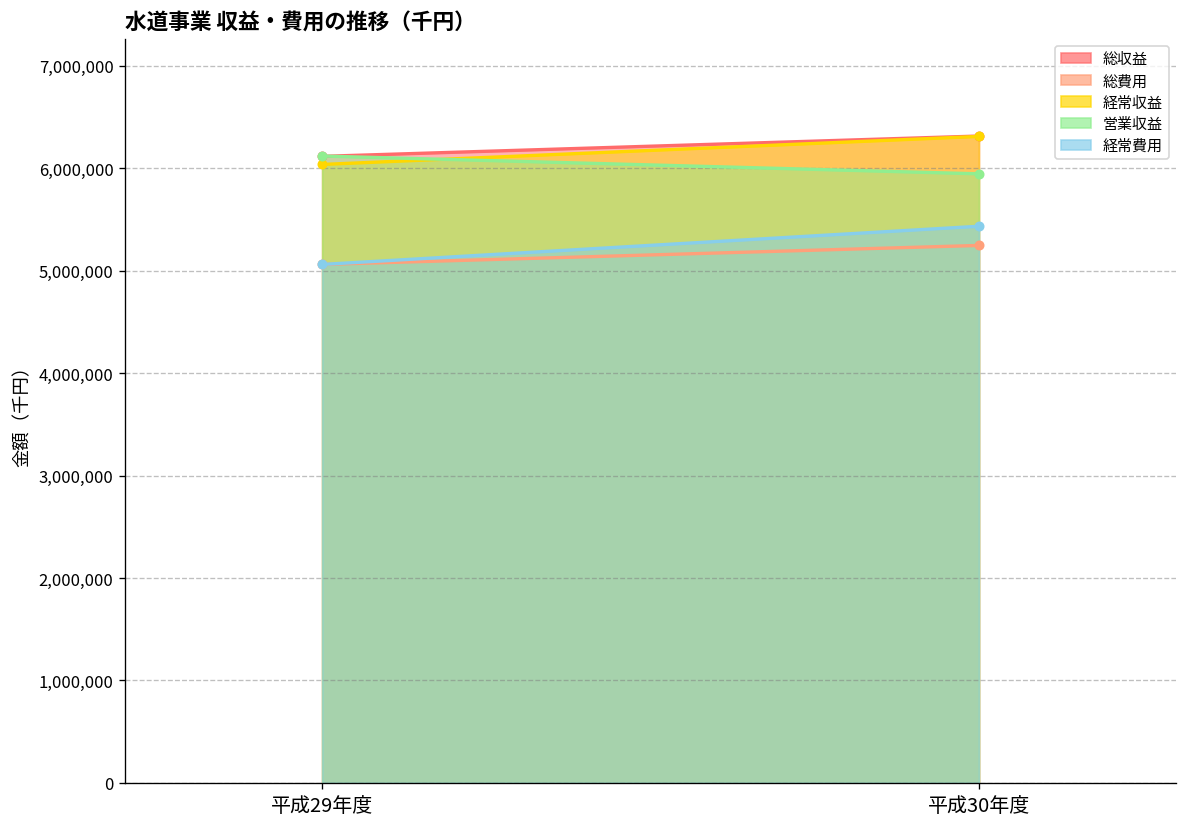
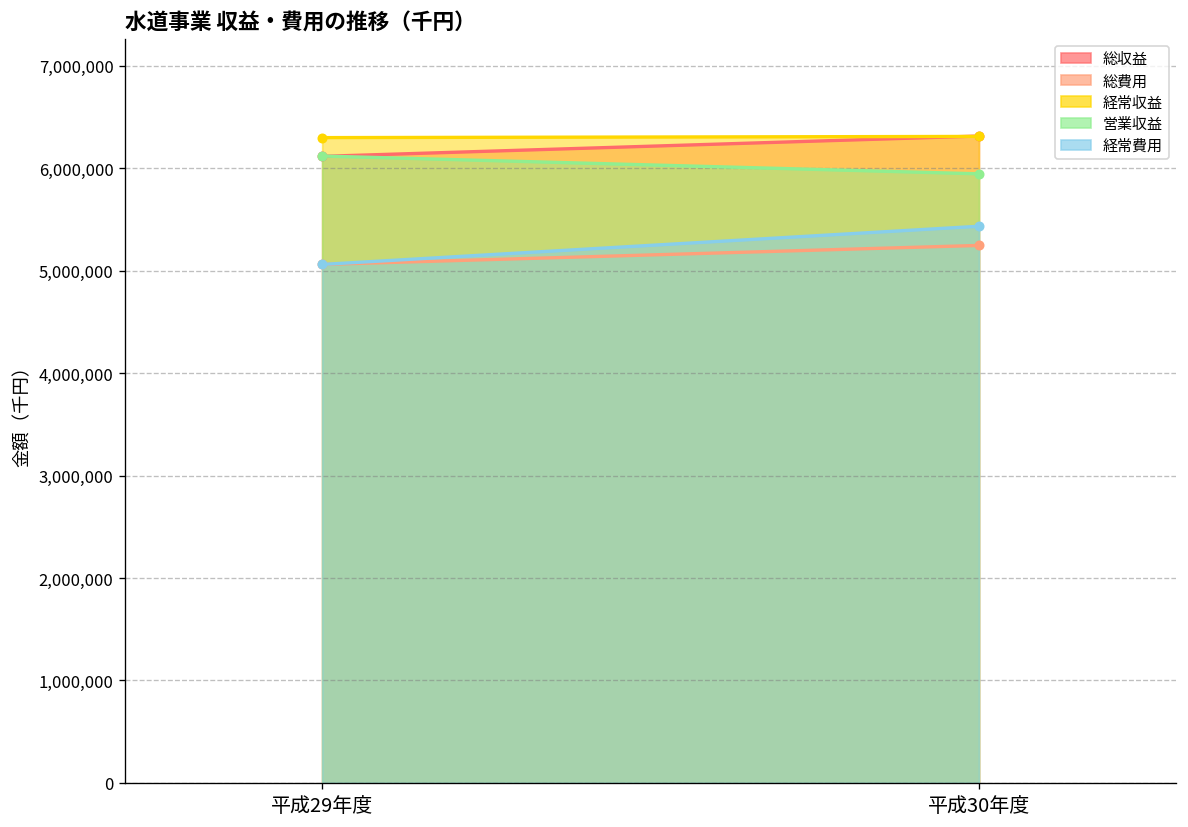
経常収益, 平成29年度: 6,000,000 -> 6,300,000
